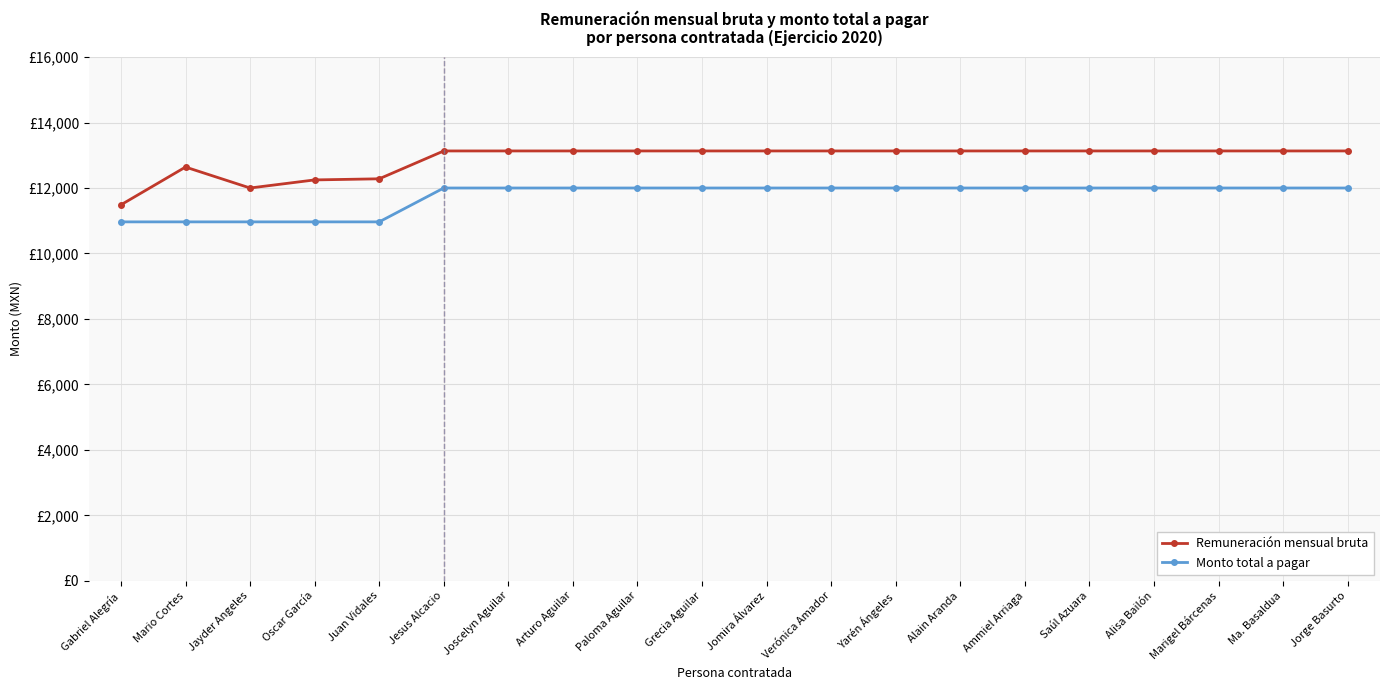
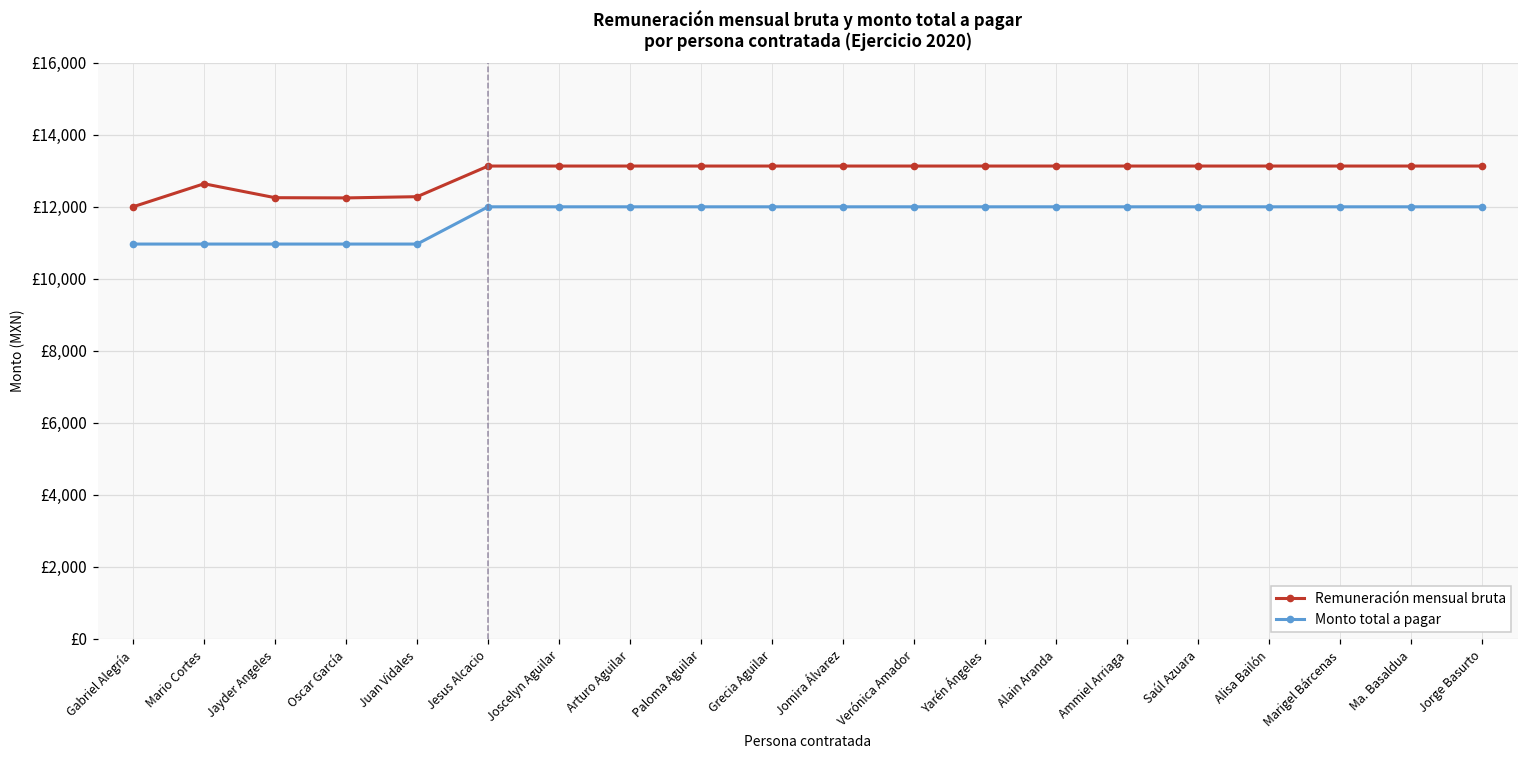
Remuneración mensual bruta, Gabriel Alegría: £11,500 -> £12,000
Remuneración mensual bruta, Jayder Angeles: £12,000 -> £12,300
